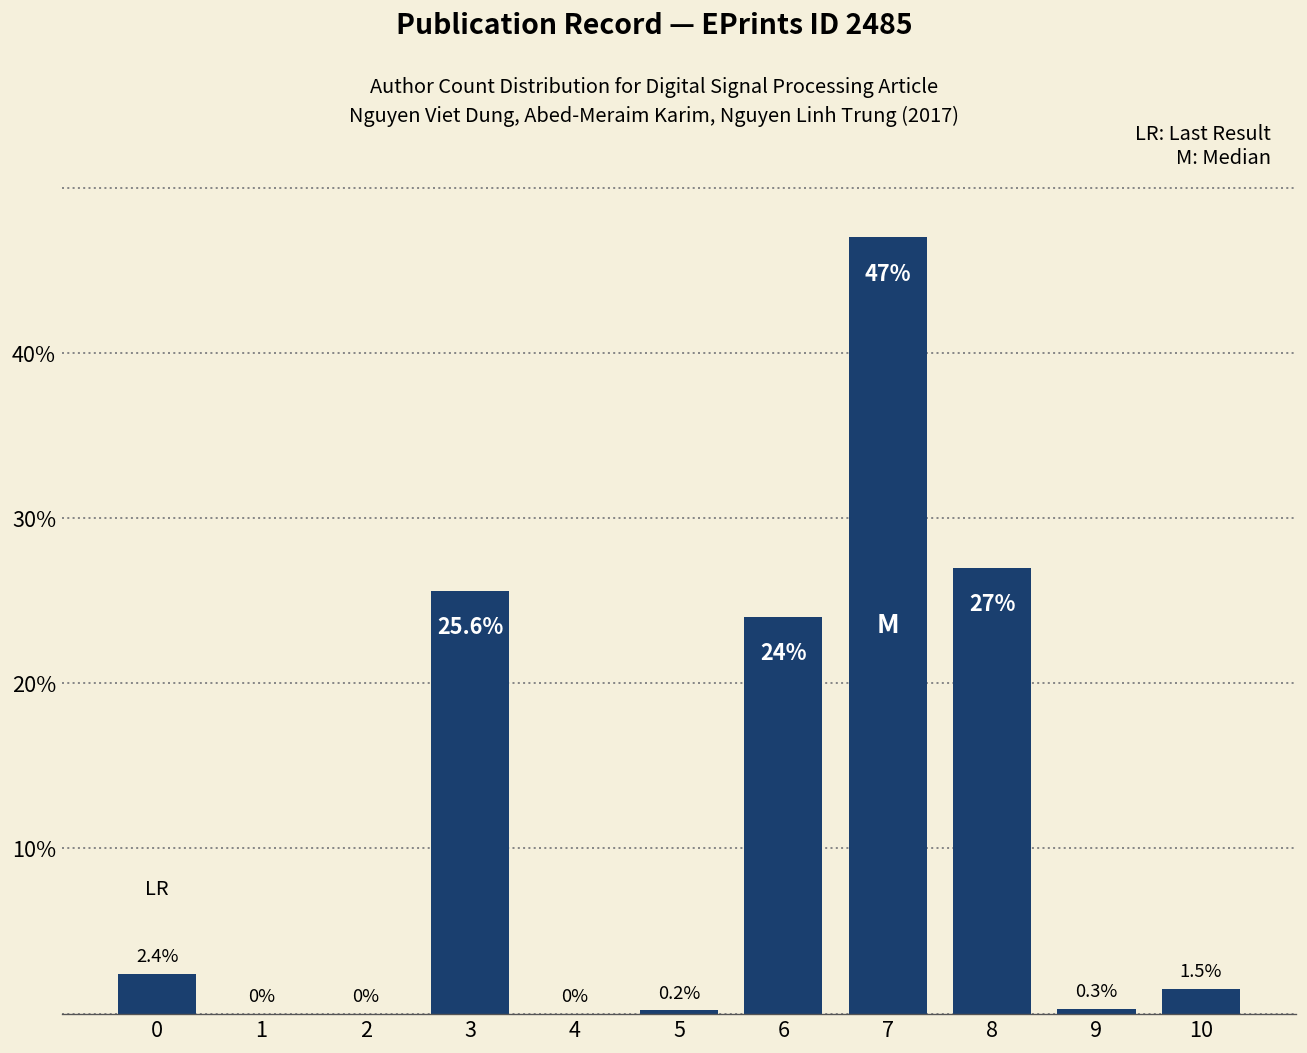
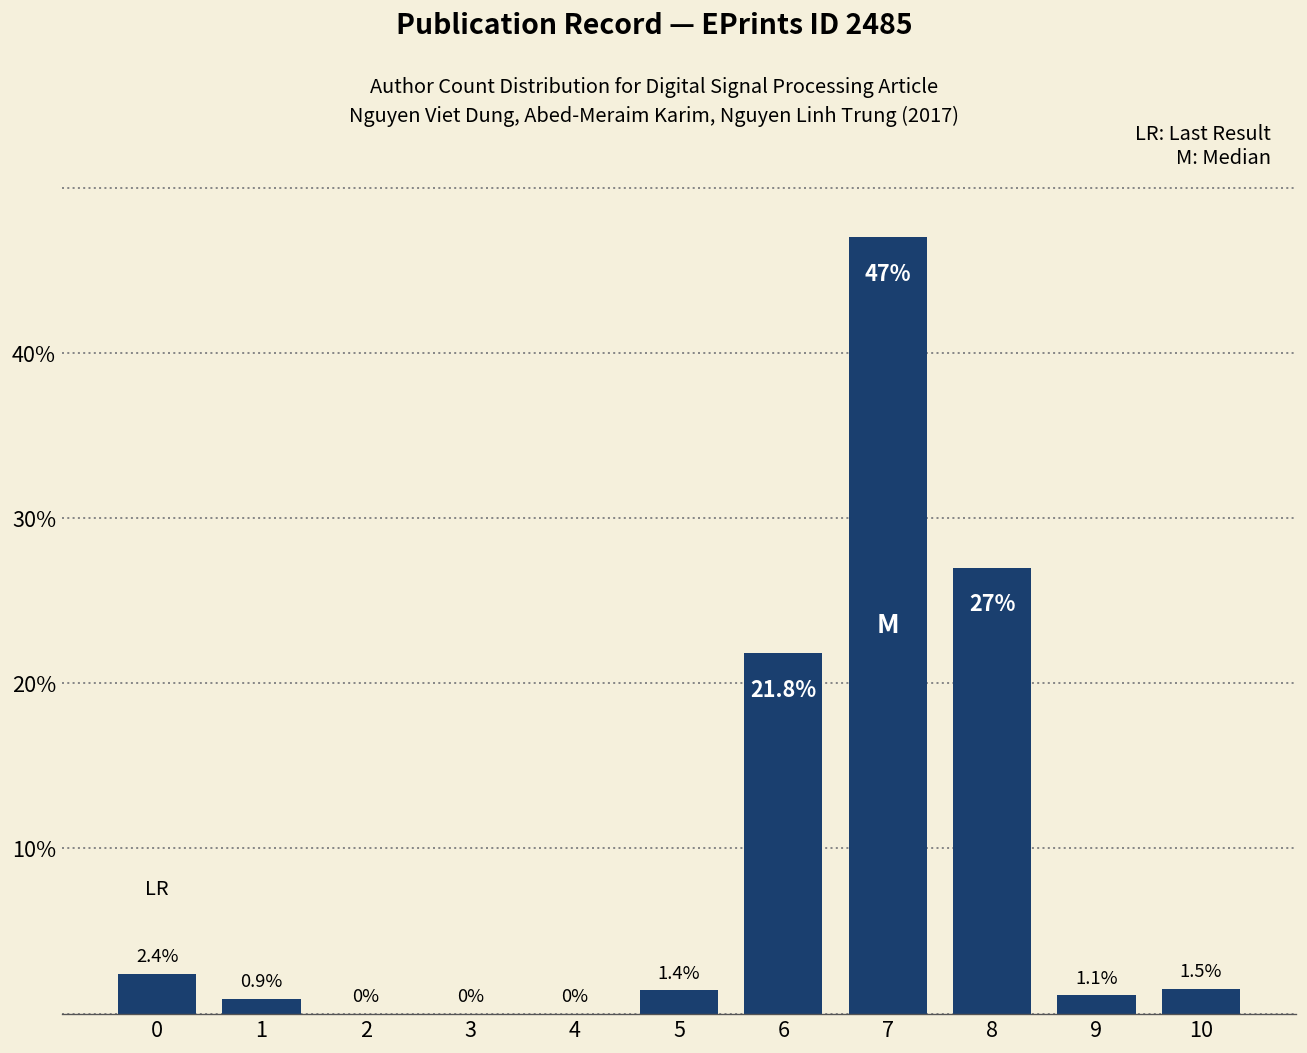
1: 0% -> 0.9%
3: 25.6% -> 0%
5: 0.2% -> 1.4%
6: 24% -> 21.8%
9: 0.3% -> 1.1%
